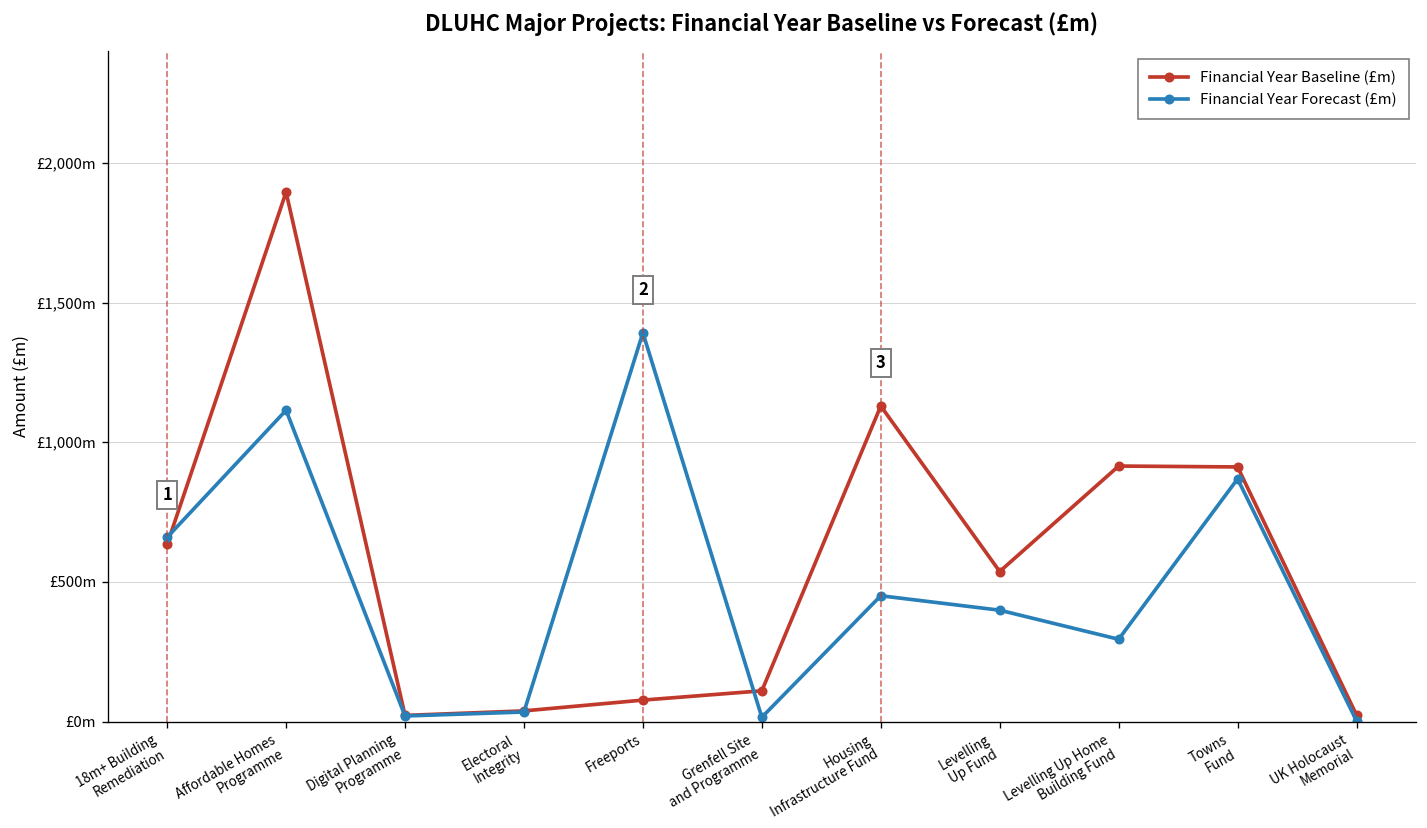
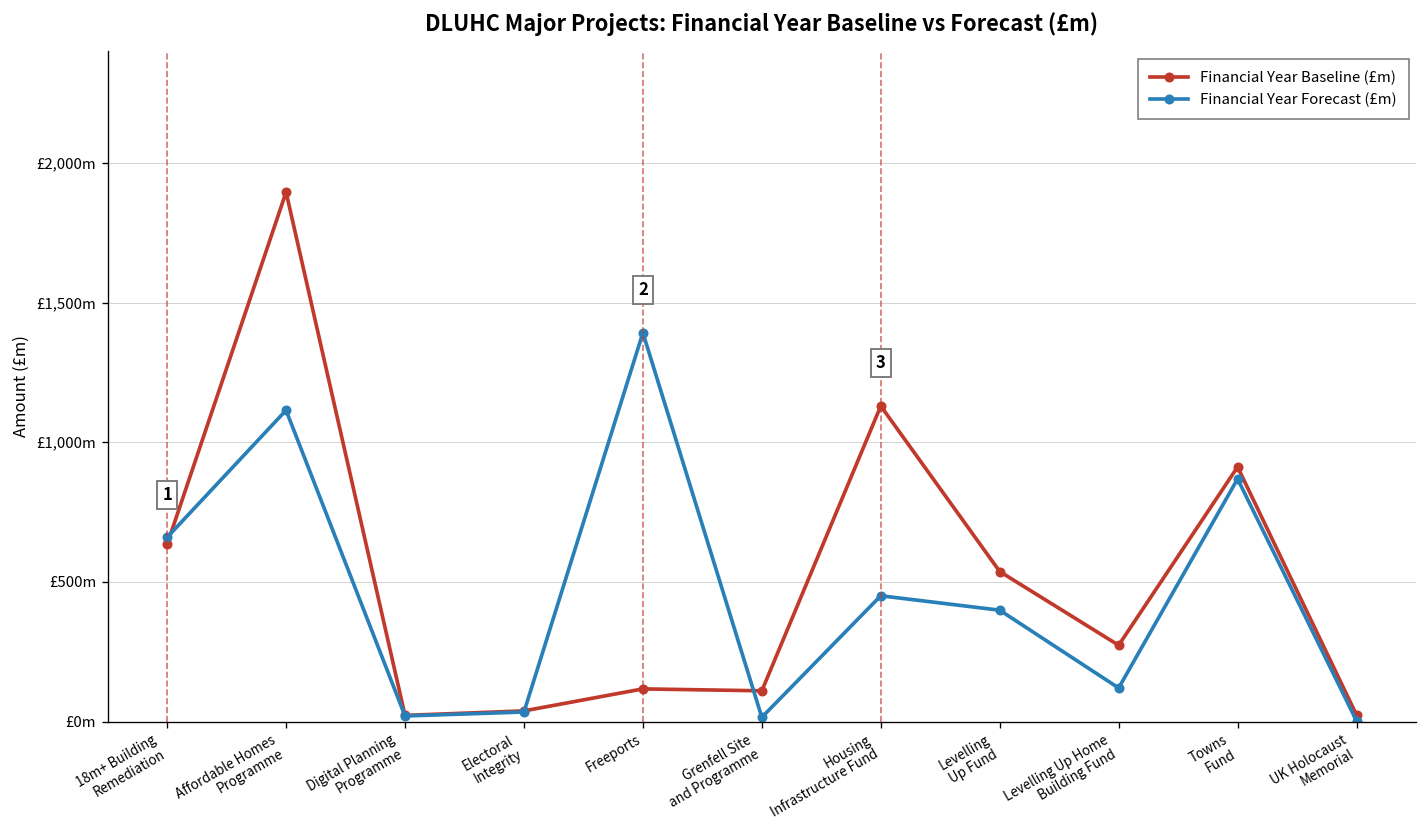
Financial Year Baseline (£m), Freeports: £80m -> £120m
Financial Year Baseline (£m), Levelling Up Home Building Fund: £910m -> £270m
Financial Year Forecast (£m), Levelling Up Home Building Fund: £290m -> £120m
